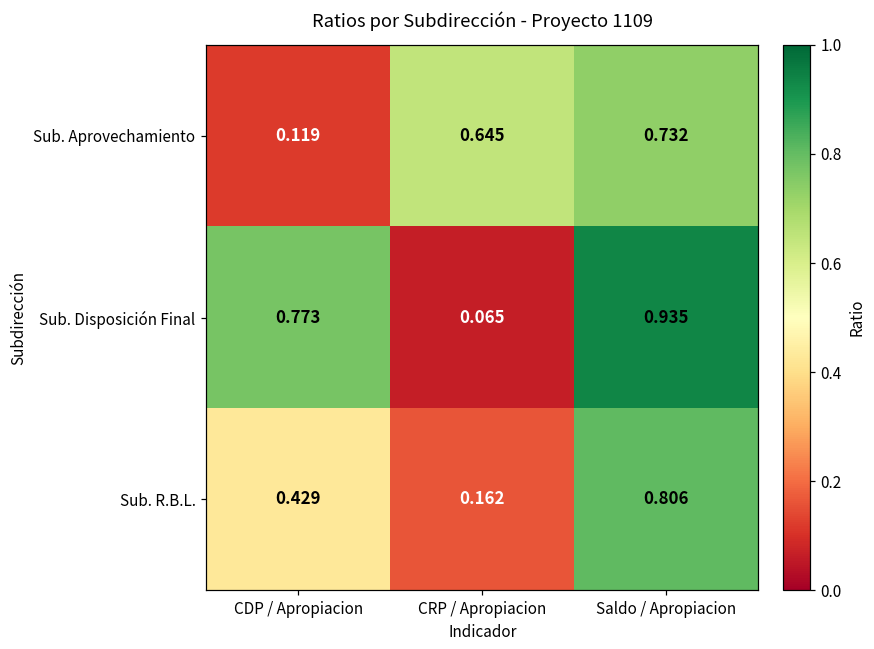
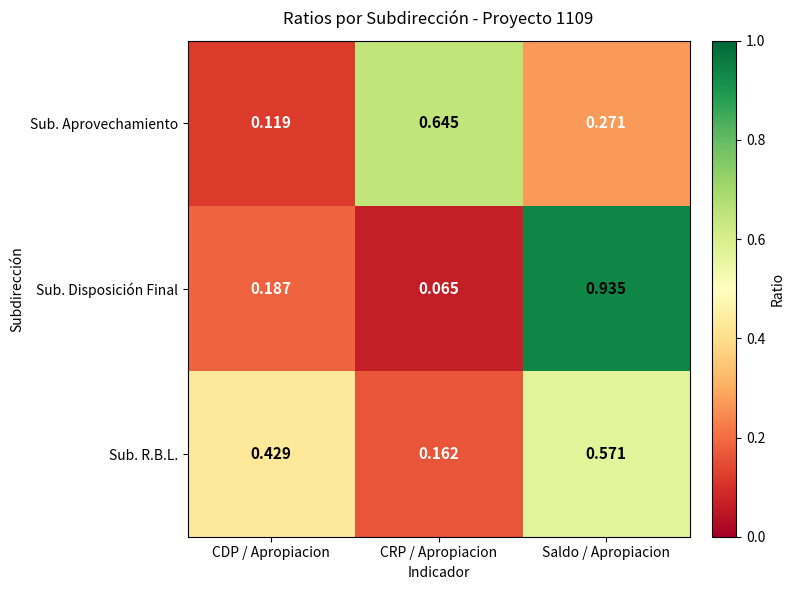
Sub. Aprovechamiento, Saldo / Apropiacion: 0.732 -> 0.271
Sub. Disposición Final, CDP / Apropiacion: 0.773 -> 0.187
Sub. R.B.L., Saldo / Apropiacion: 0.806 -> 0.571
